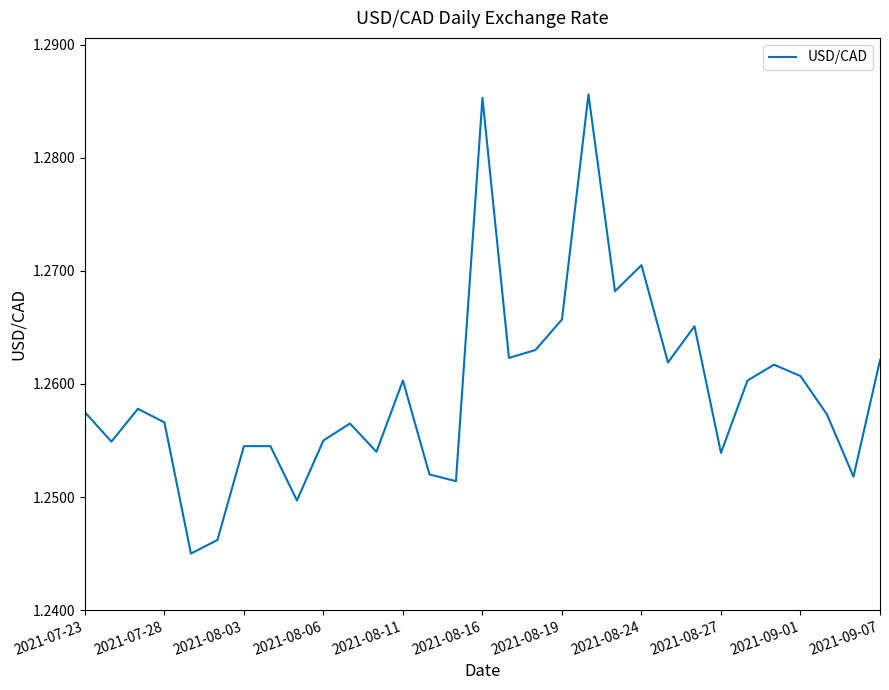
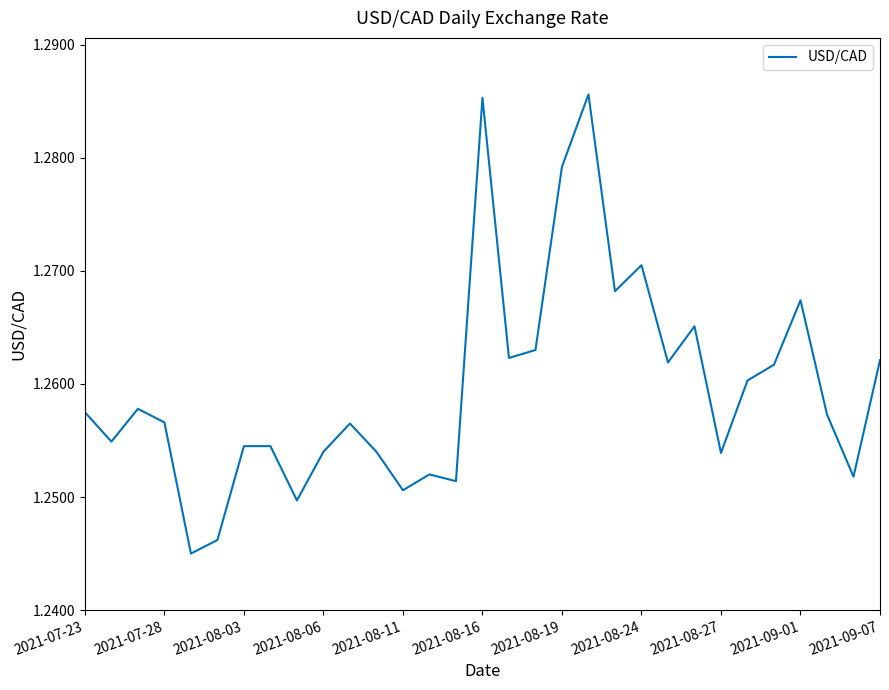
2021-08-06: 1.255 -> 1.254
2021-08-11: 1.2603 -> 1.2506
2021-08-19: 1.2657 -> 1.2792
2021-09-01: 1.2607 -> 1.2674
